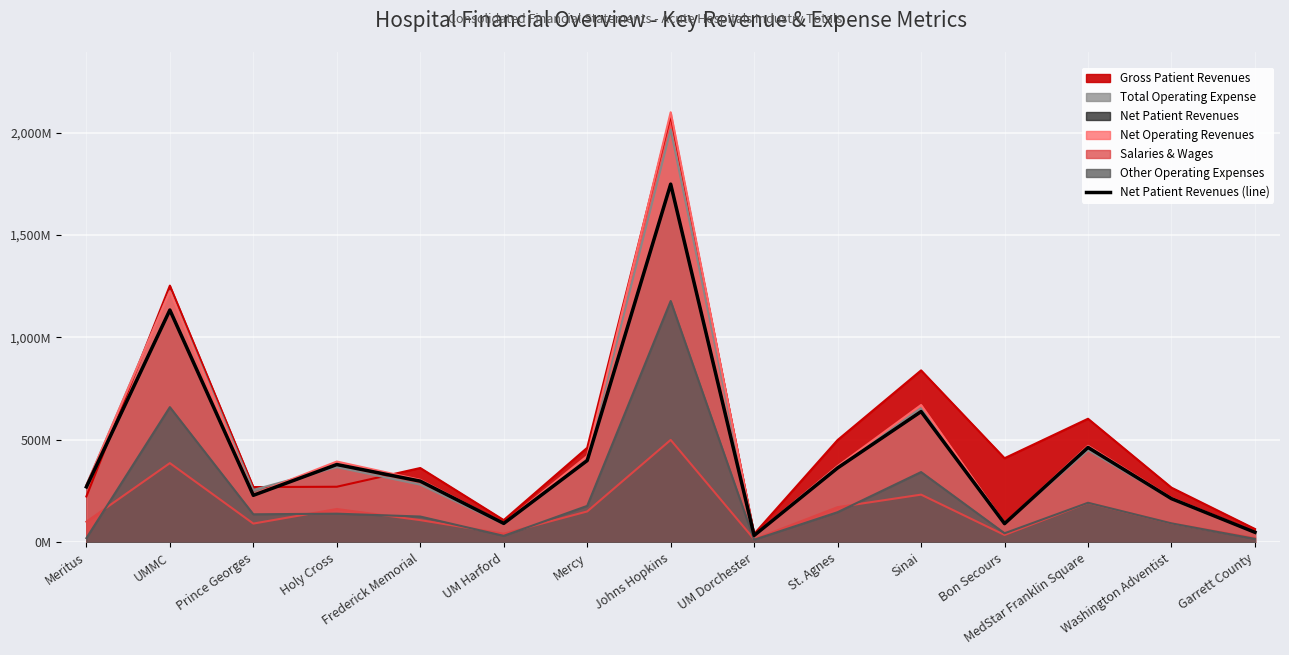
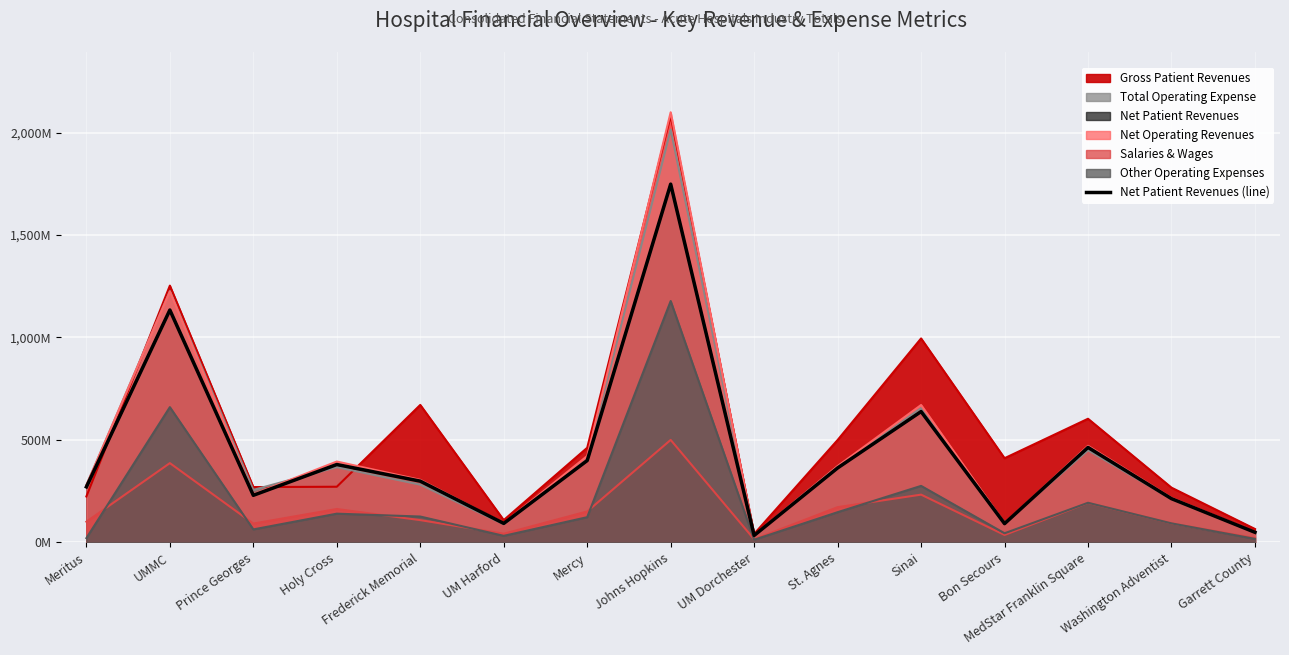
Other Operating Expenses, Prince Georges: 140,000,000 -> 60,000,000
Gross Patient Revenues, Frederick Memorial: 360,000,000 -> 670,000,000
Other Operating Expenses, Mercy: 180,000,000 -> 120,000,000
Gross Patient Revenues, Sinai: 840,000,000 -> 1,000,000,000
Other Operating Expenses, Sinai: 340,000,000 -> 280,000,000
